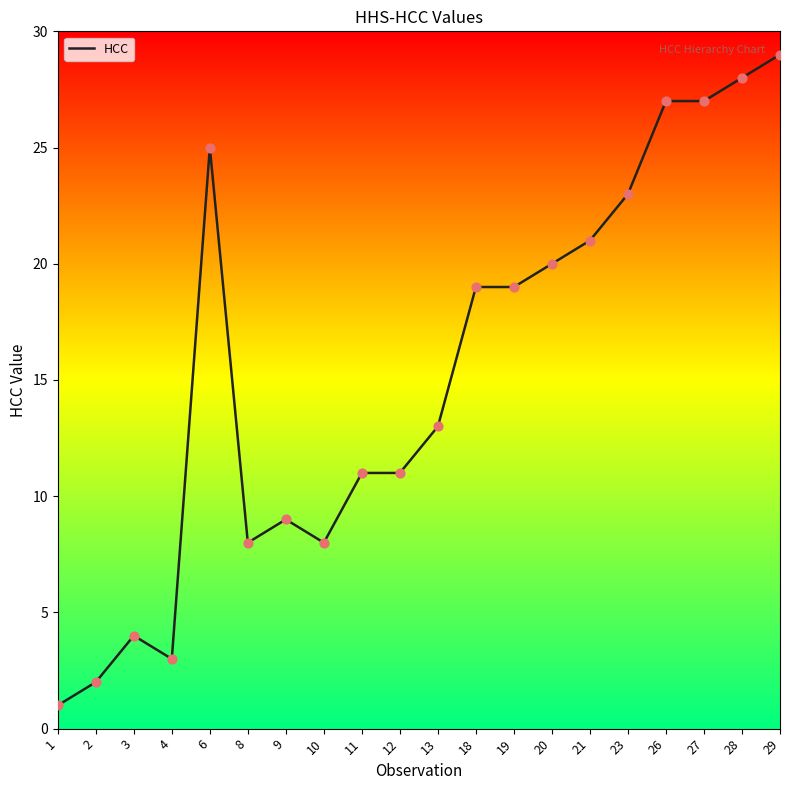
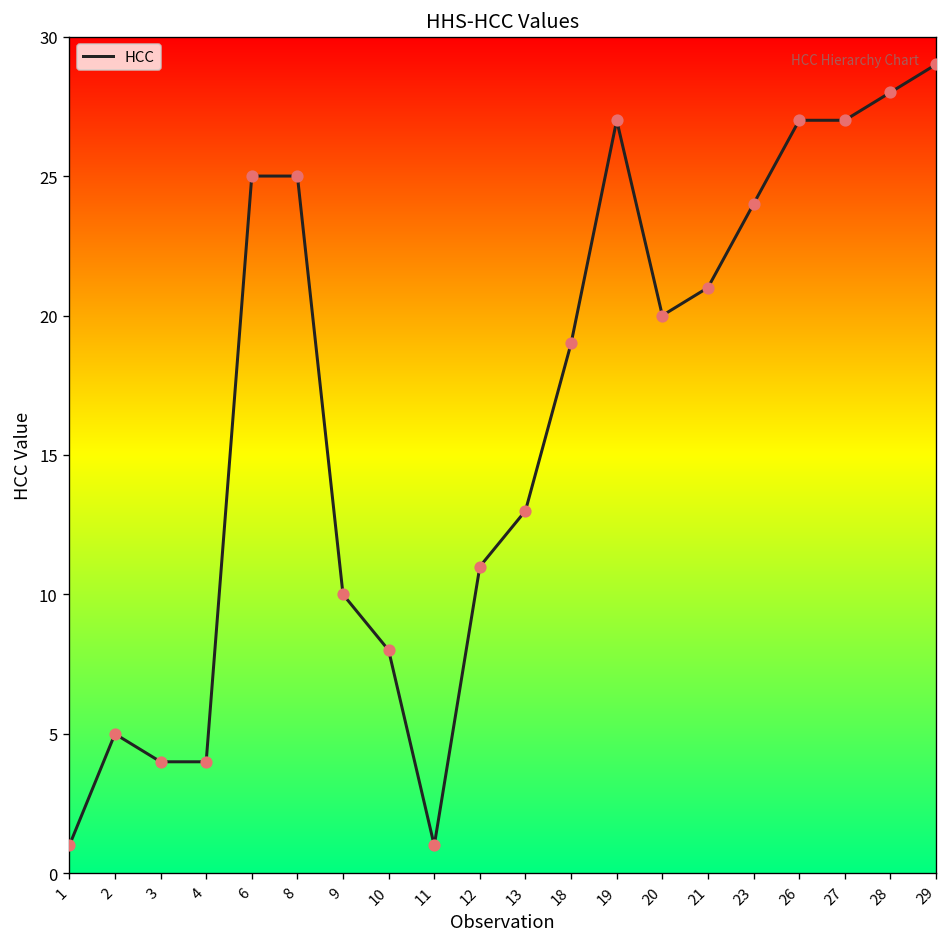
2: 2 -> 5
4: 3 -> 4
8: 8 -> 25
9: 9 -> 10
11: 11 -> 1
19: 19 -> 27
23: 23 -> 24
